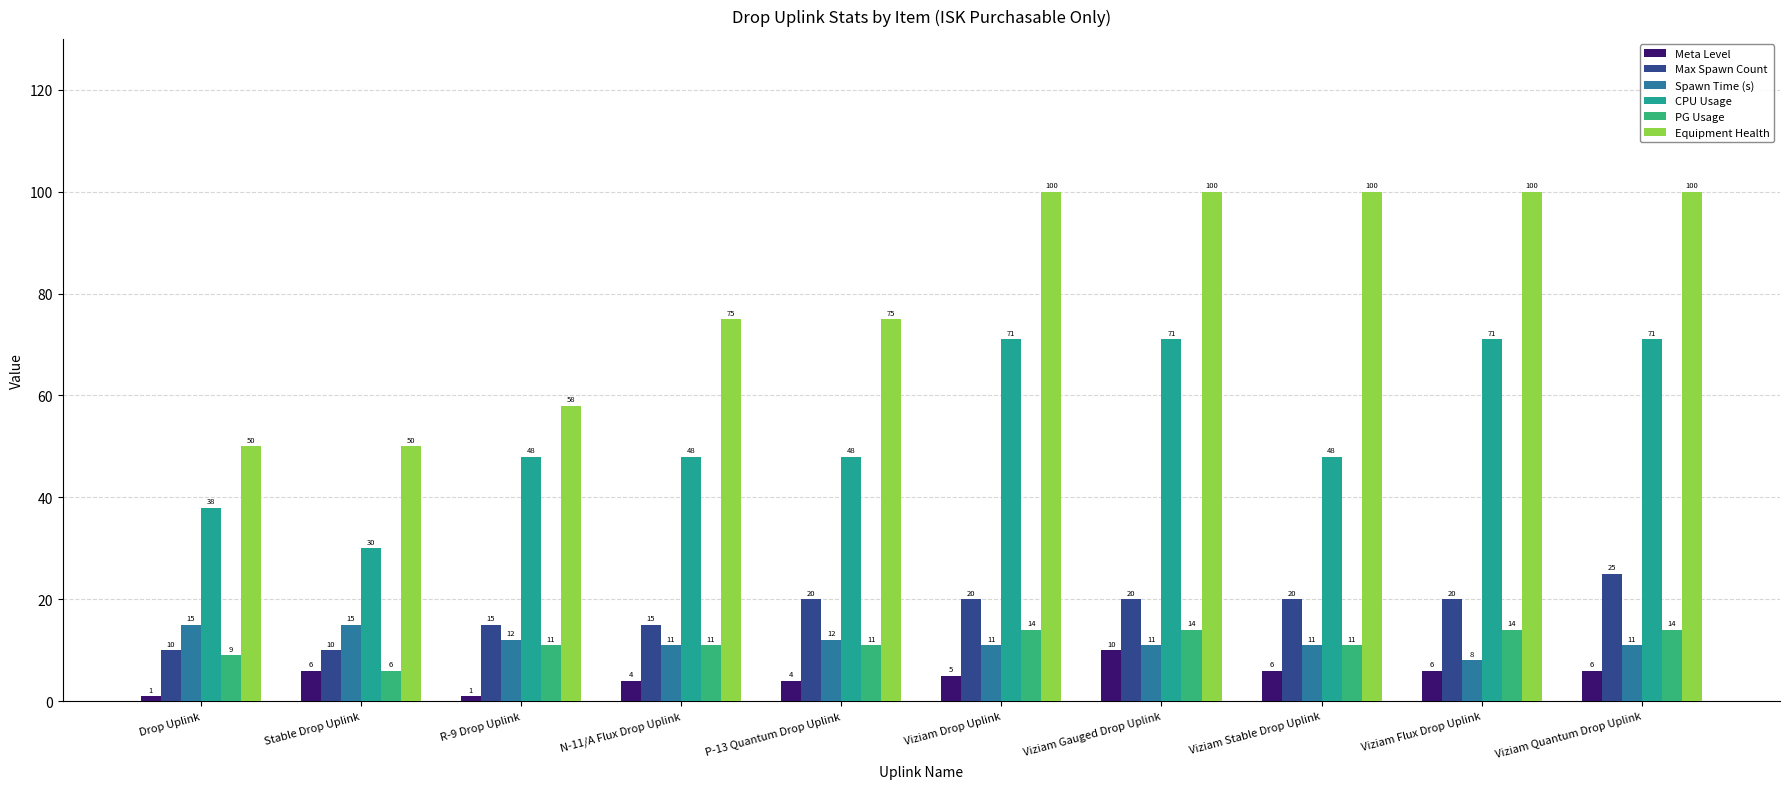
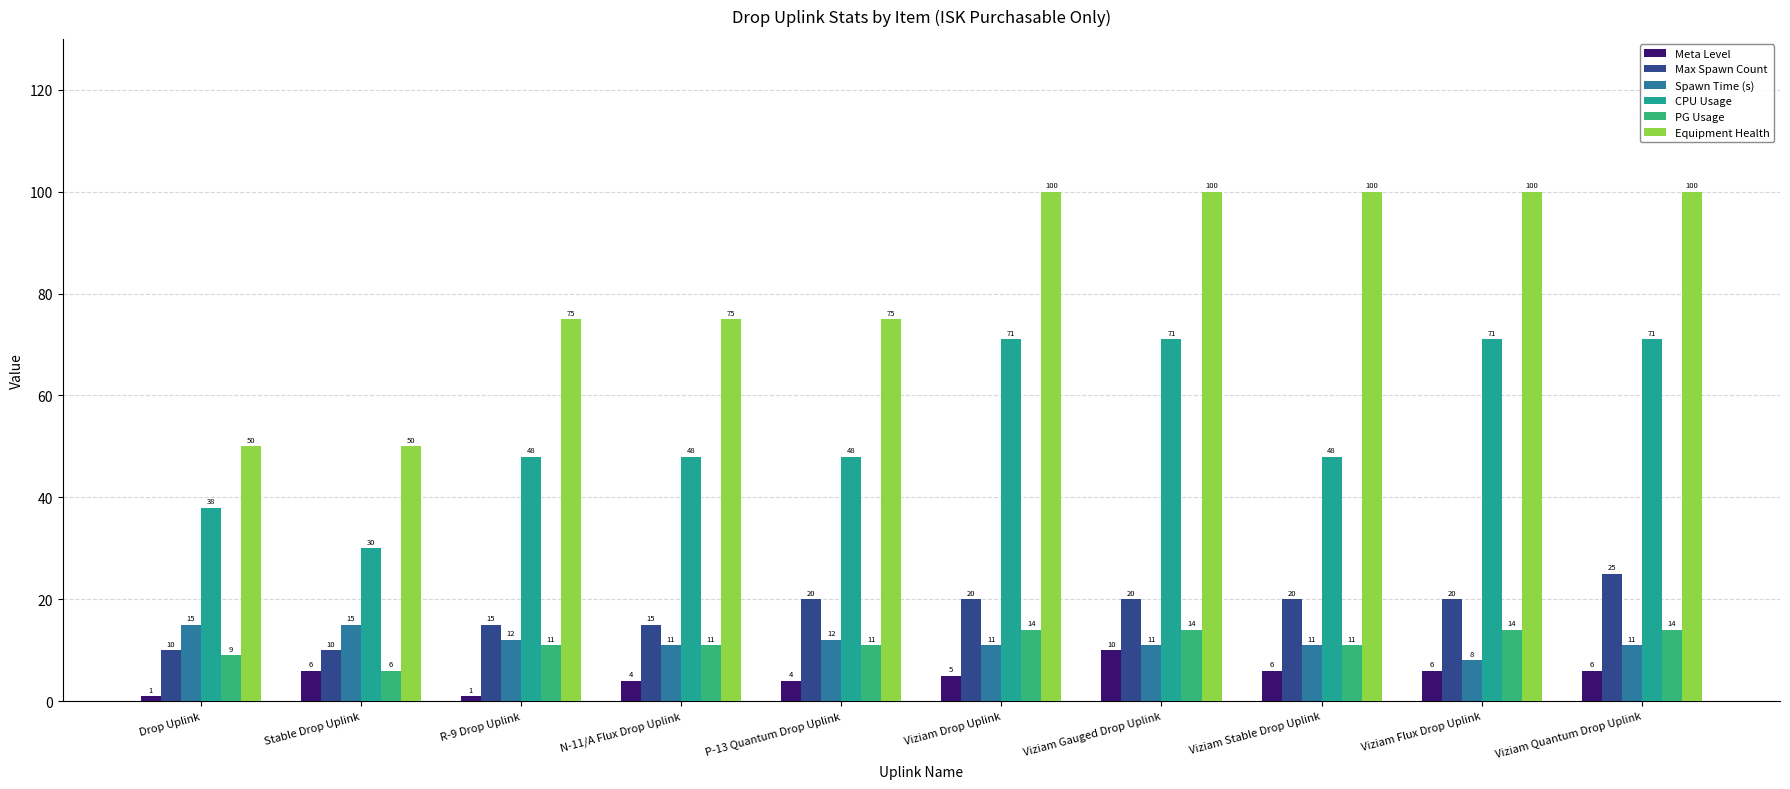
Equipment Health, R-9 Drop Uplink: 58 -> 75
